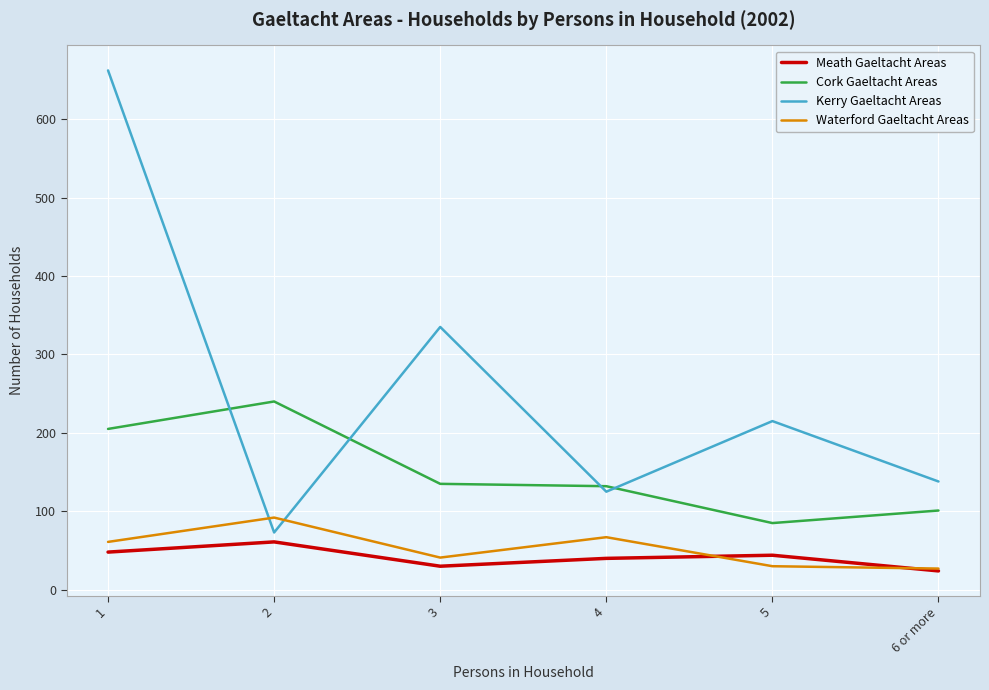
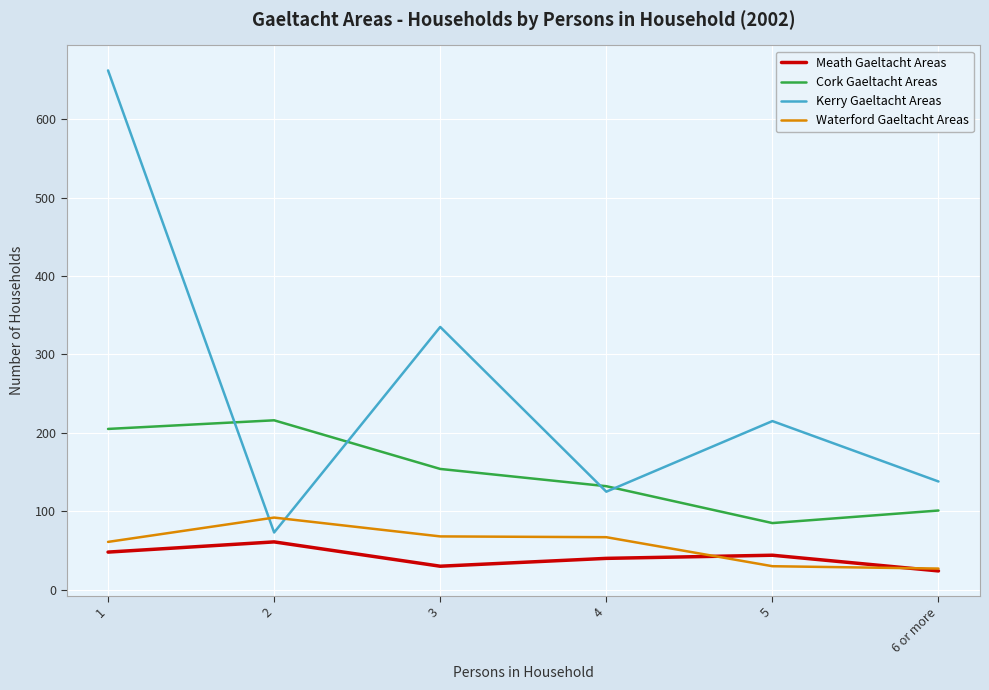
Cork Gaeltacht Areas, 2: 240 -> 220
Cork Gaeltacht Areas, 3: 140 -> 150
Waterford Gaeltacht Areas, 3: 40 -> 70
